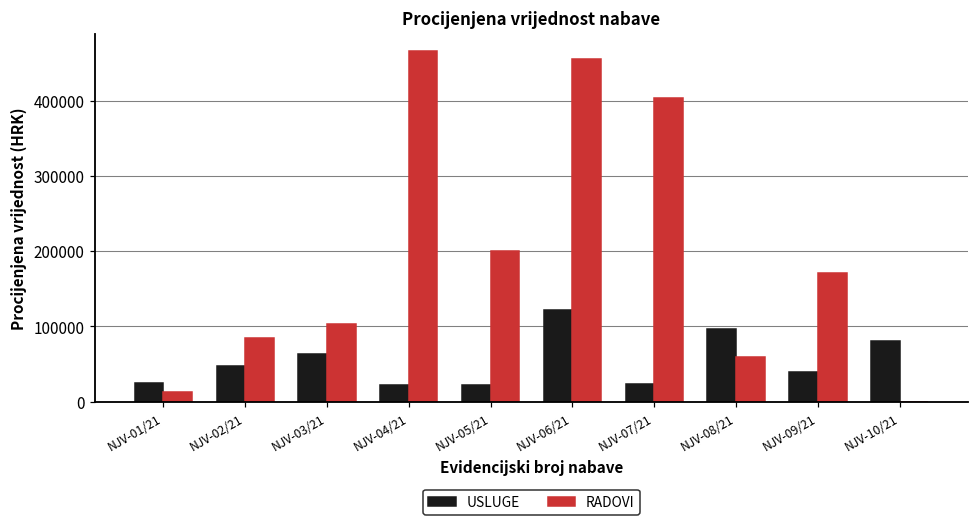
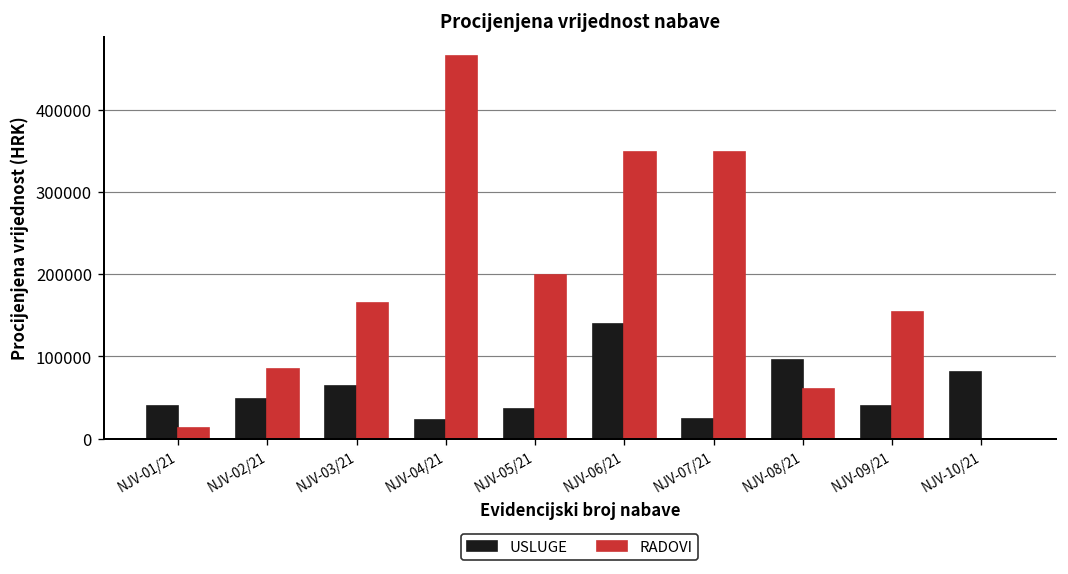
USLUGE, NJV-01/21: 30000 -> 40000
RADOVI, NJV-03/21: 100000 -> 170000
USLUGE, NJV-05/21: 20000 -> 40000
USLUGE, NJV-06/21: 120000 -> 140000
RADOVI, NJV-06/21: 460000 -> 350000
RADOVI, NJV-07/21: 400000 -> 350000
RADOVI, NJV-09/21: 170000 -> 150000
